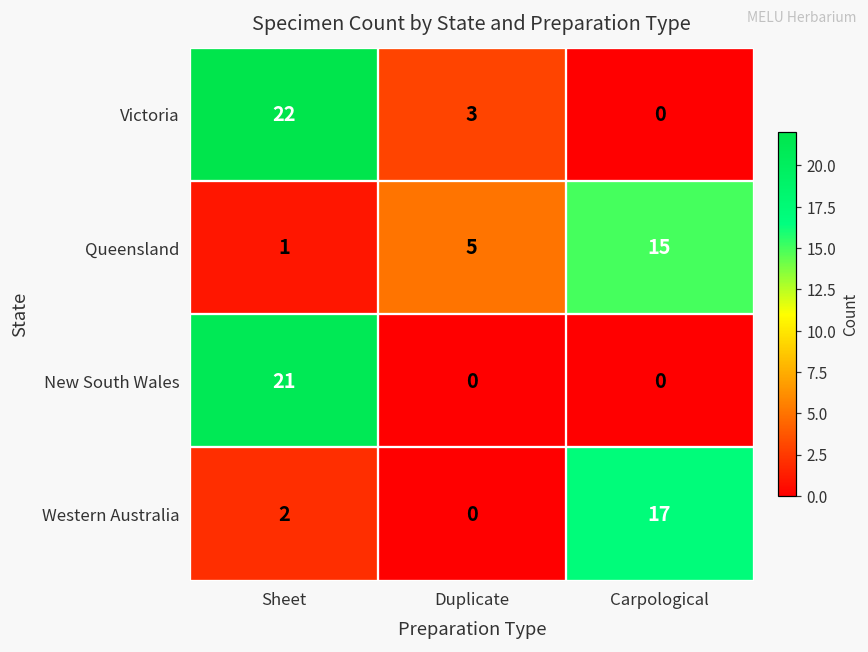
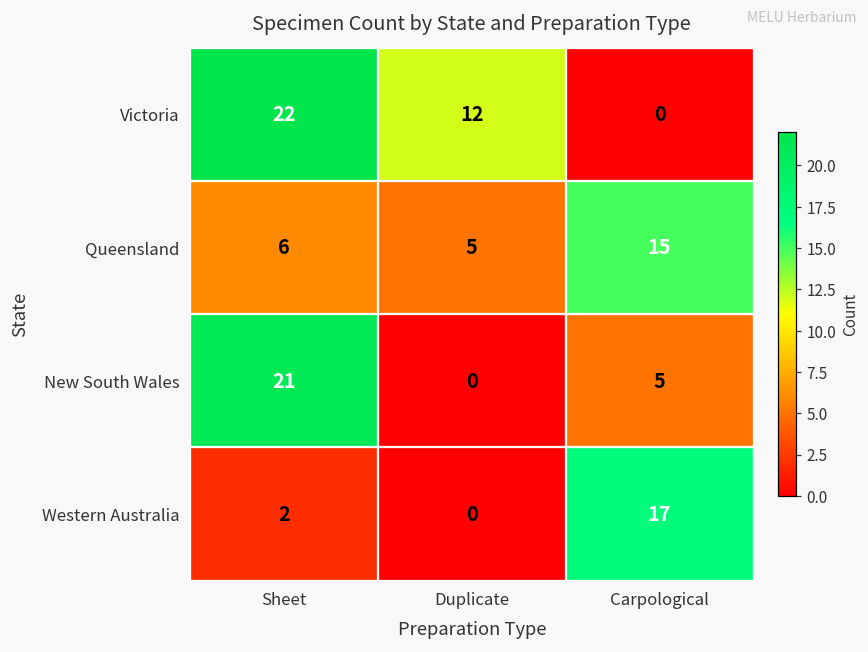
Victoria, Duplicate: 3 -> 12
Queensland, Sheet: 1 -> 6
New South Wales, Carpological: 0 -> 5
